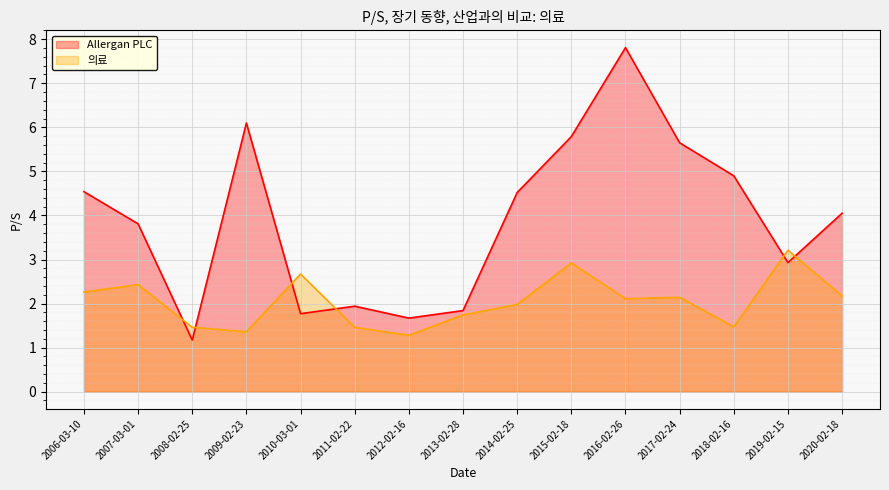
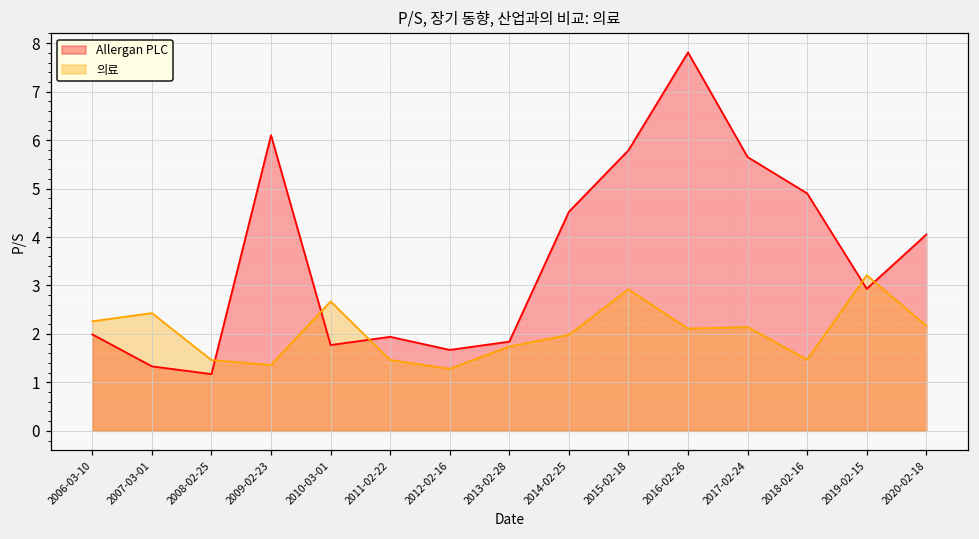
Allergan PLC, 2006-03-10: 4.5 -> 2.0
Allergan PLC, 2007-03-01: 3.8 -> 1.3
